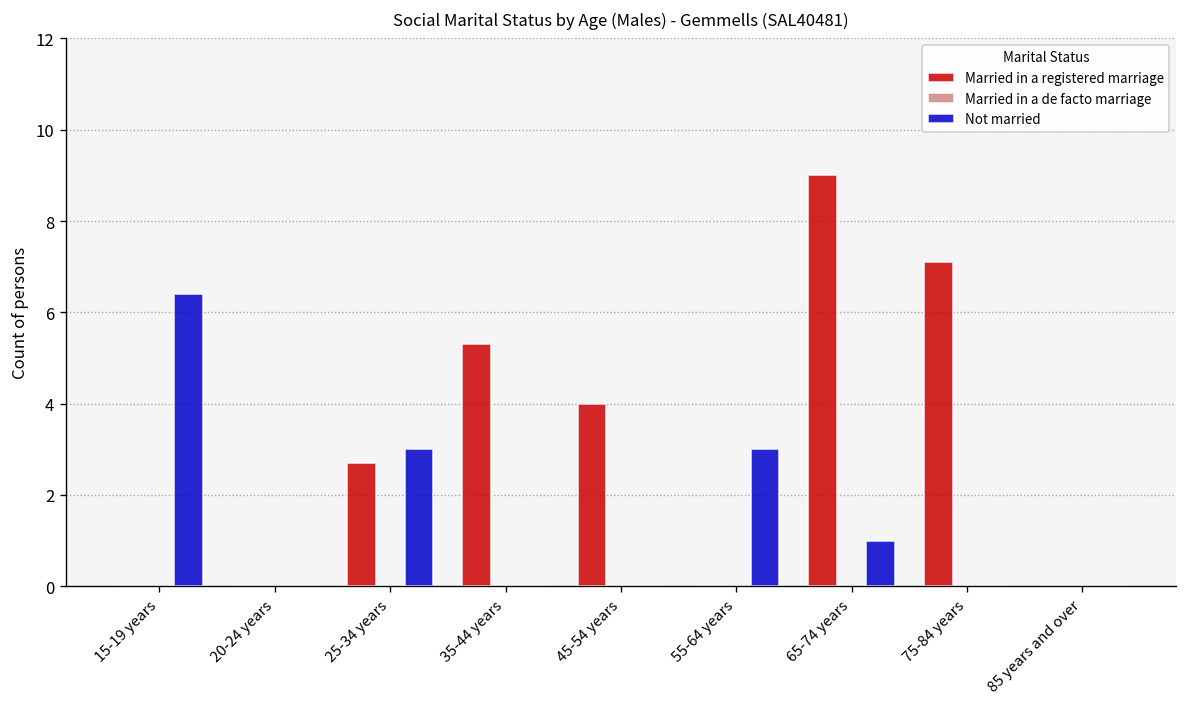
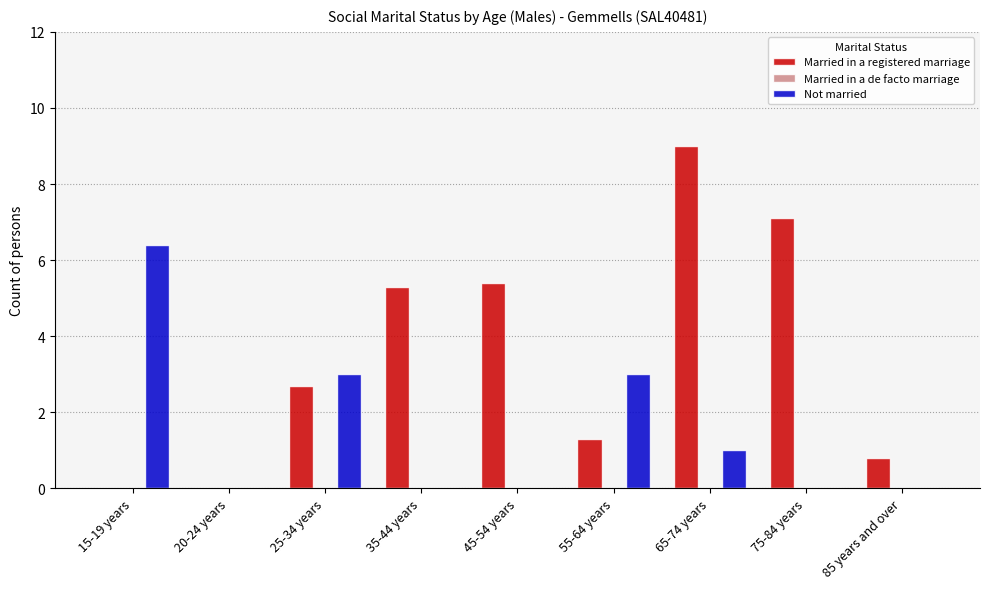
Married in a registered marriage, 45-54 years: 4.0 -> 5.4
Married in a registered marriage, 55-64 years: 0.0 -> 1.3
Married in a registered marriage, 85 years and over: 0.0 -> 0.8
